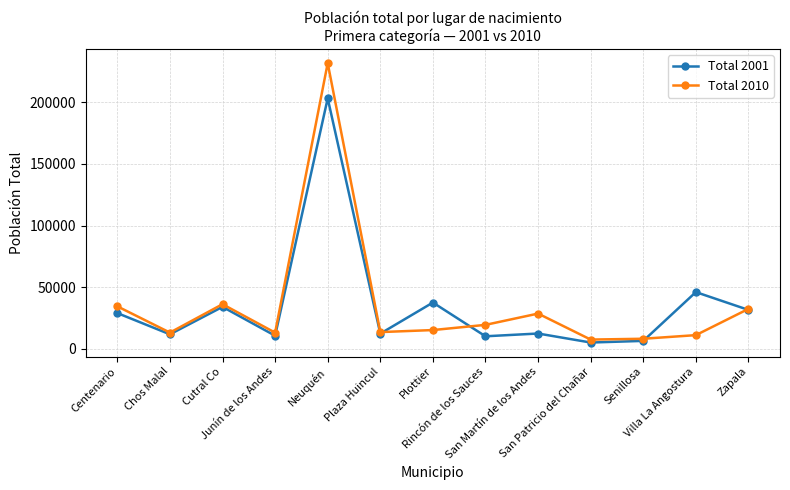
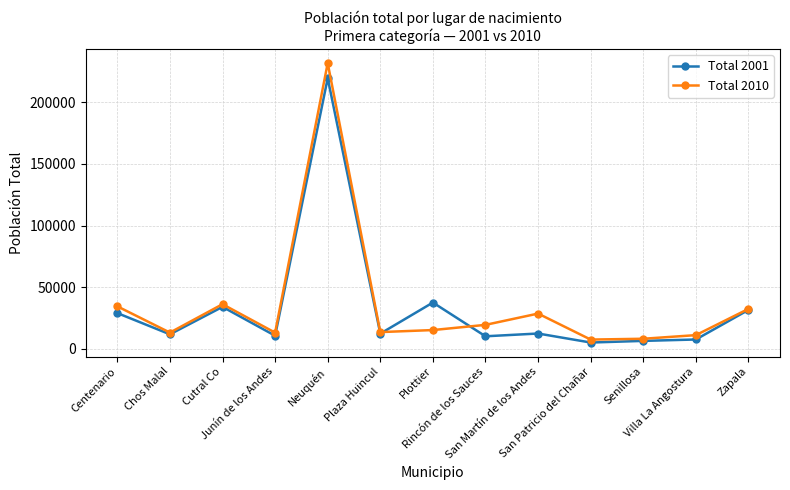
Total 2001, Neuquén: 203000 -> 220000
Total 2001, Villa La Angostura: 46000 -> 8000
